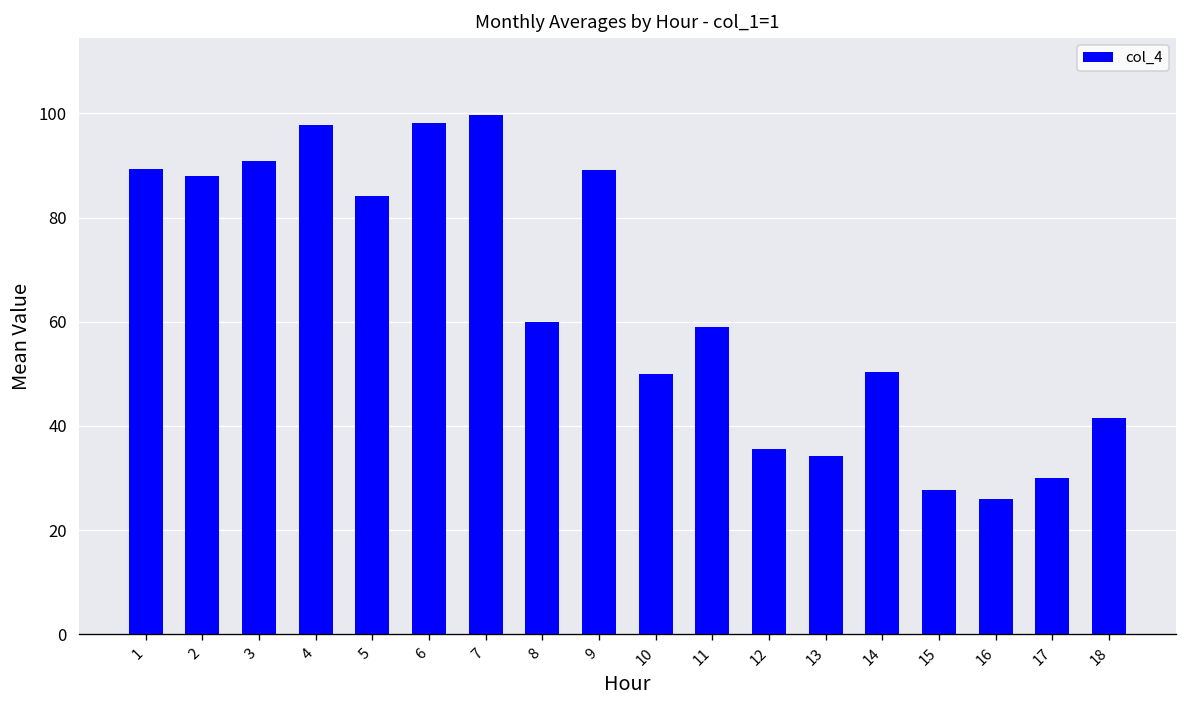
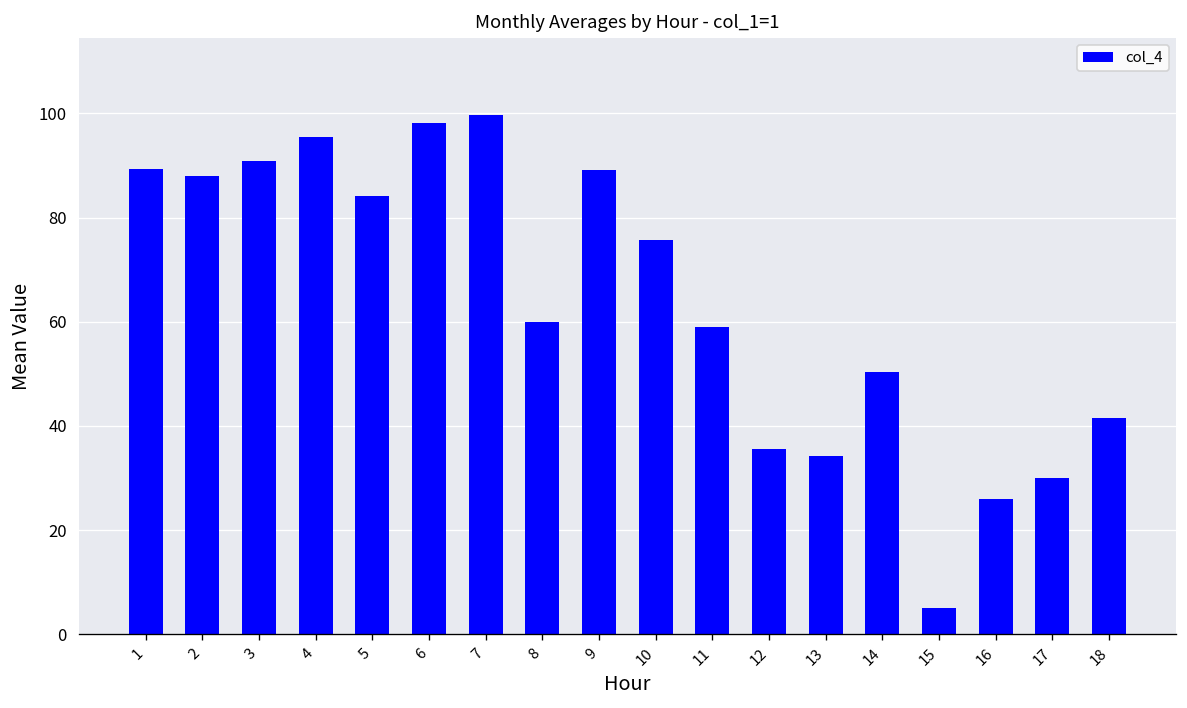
4: 98 -> 95
10: 50 -> 76
15: 28 -> 5
